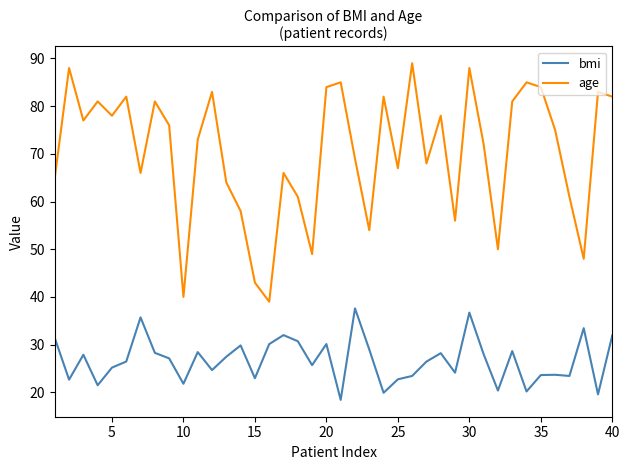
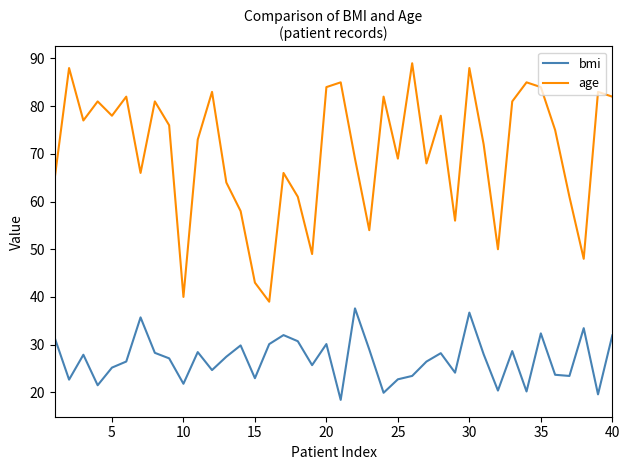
age, 25: 67 -> 69
bmi, 35: 24 -> 32
